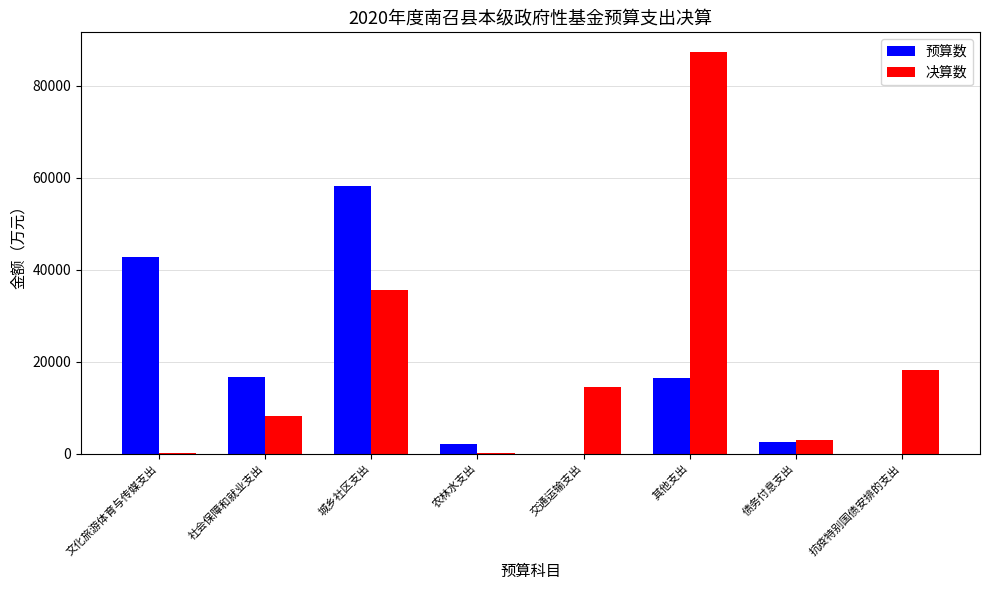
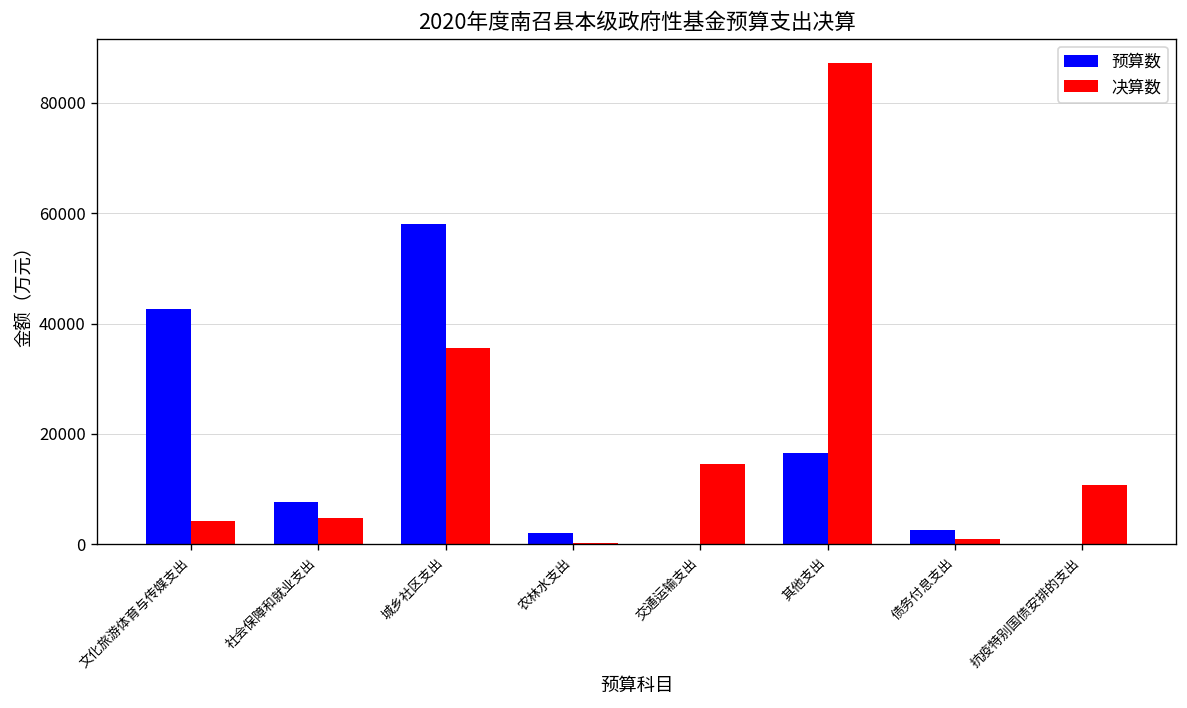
决算数, 文化旅游体育与传媒支出: 0 -> 4000
预算数, 社会保障和就业支出: 17000 -> 8000
决算数, 社会保障和就业支出: 8000 -> 5000
决算数, 债务付息支出: 3000 -> 1000
决算数, 抗疫特别国债安排的支出: 18000 -> 11000
